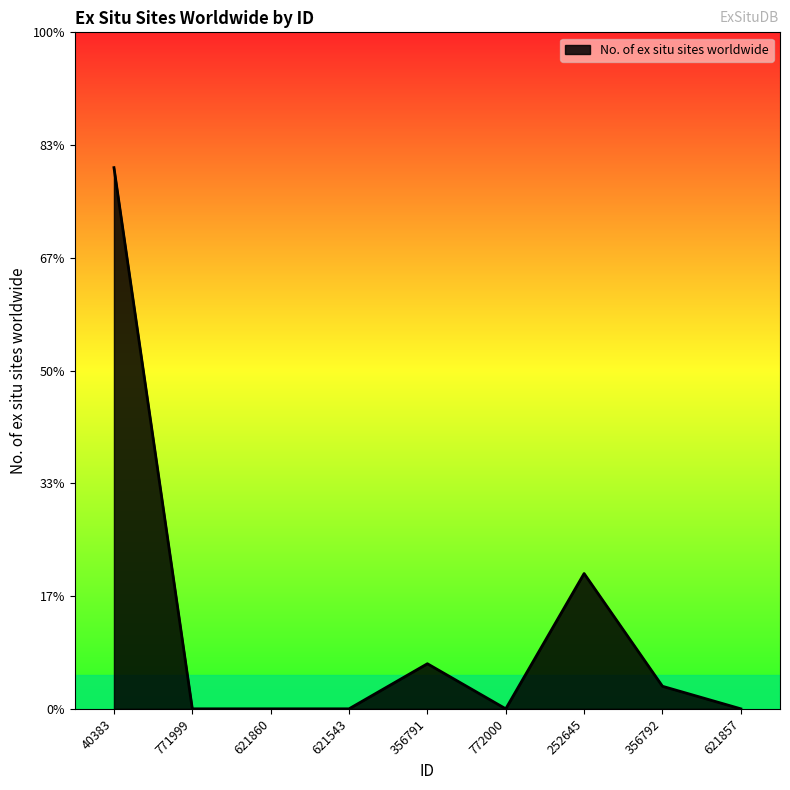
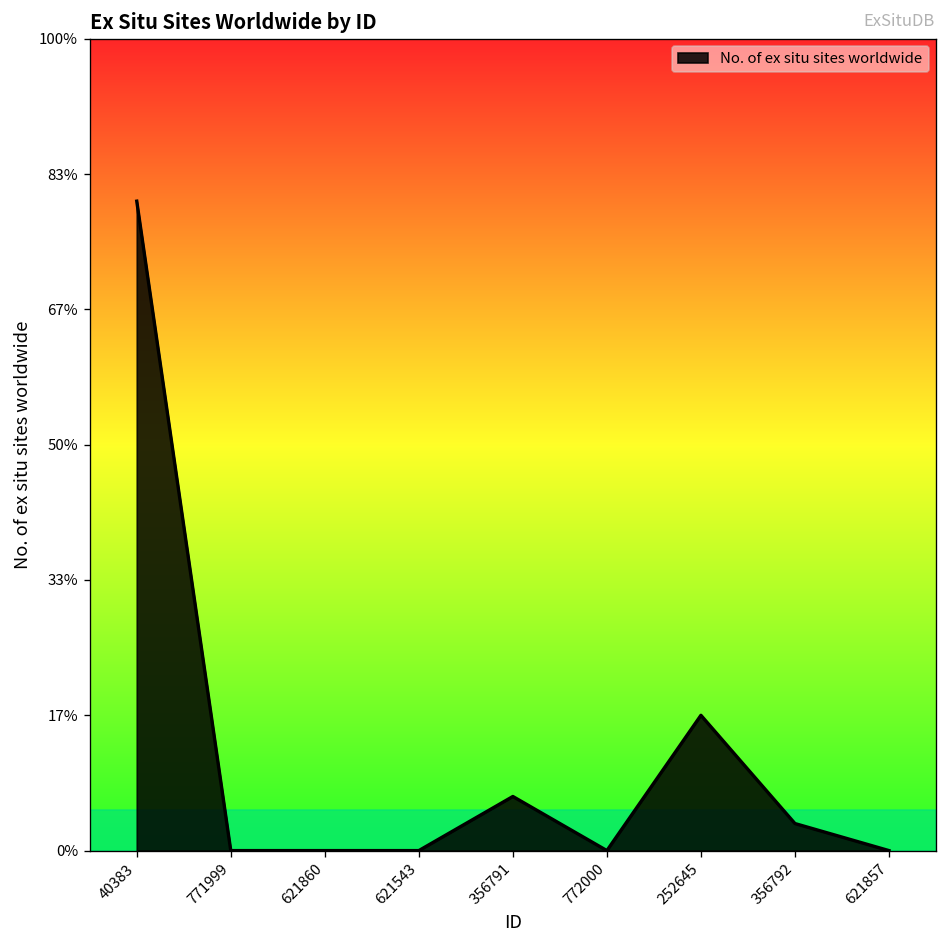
252645: 20% -> 17%
